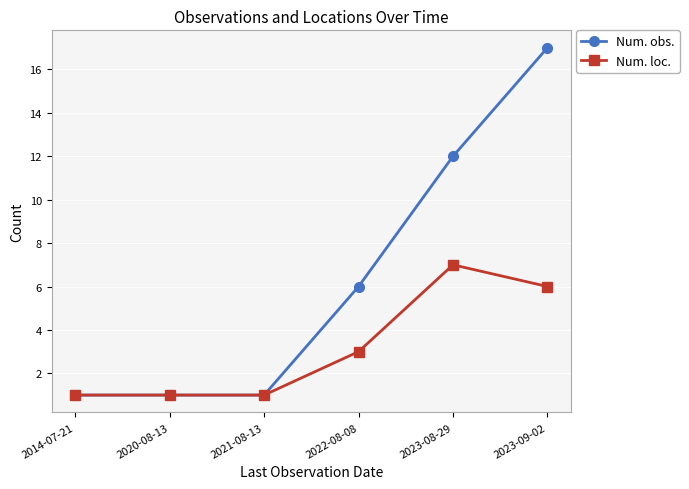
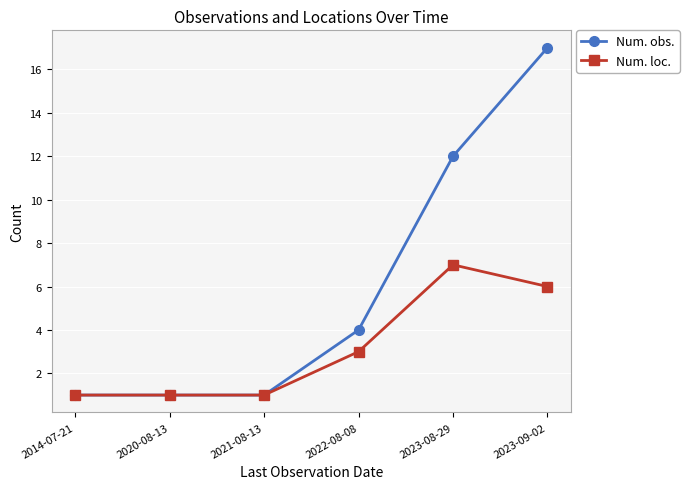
Num. obs., 2022-08-08: 6 -> 4
